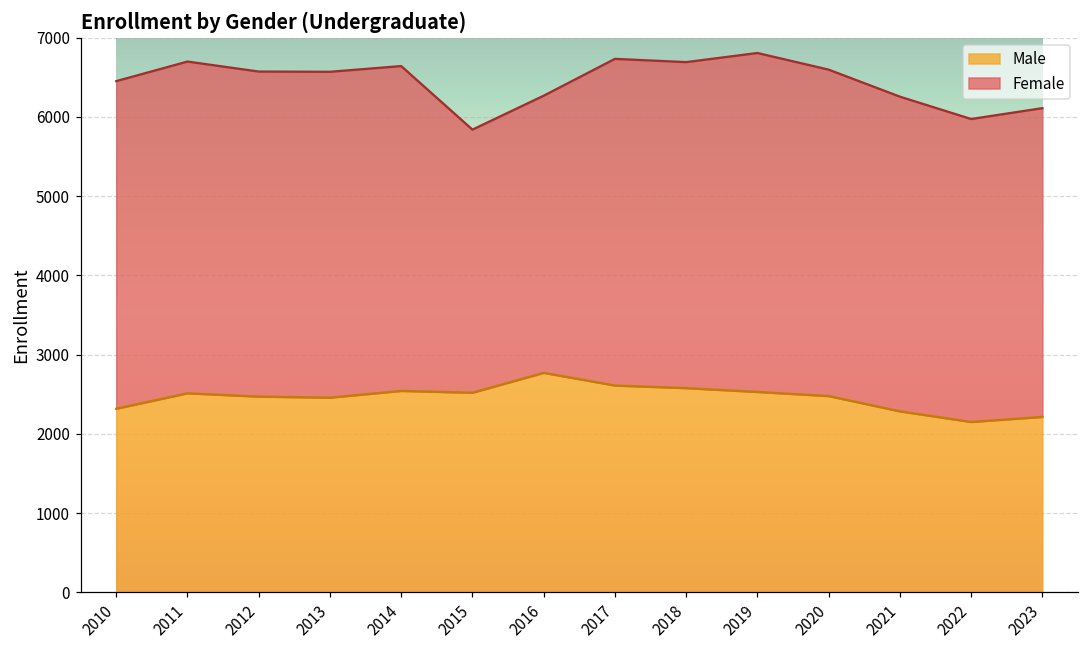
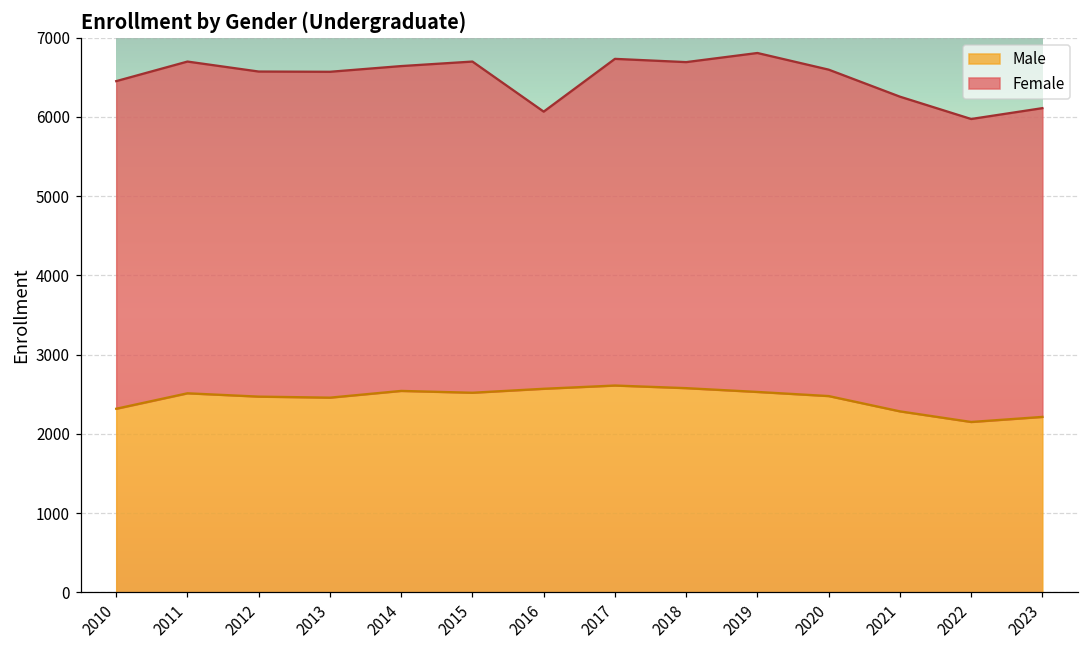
Female, 2015: 3300 -> 4200
Male, 2016: 2800 -> 2600
